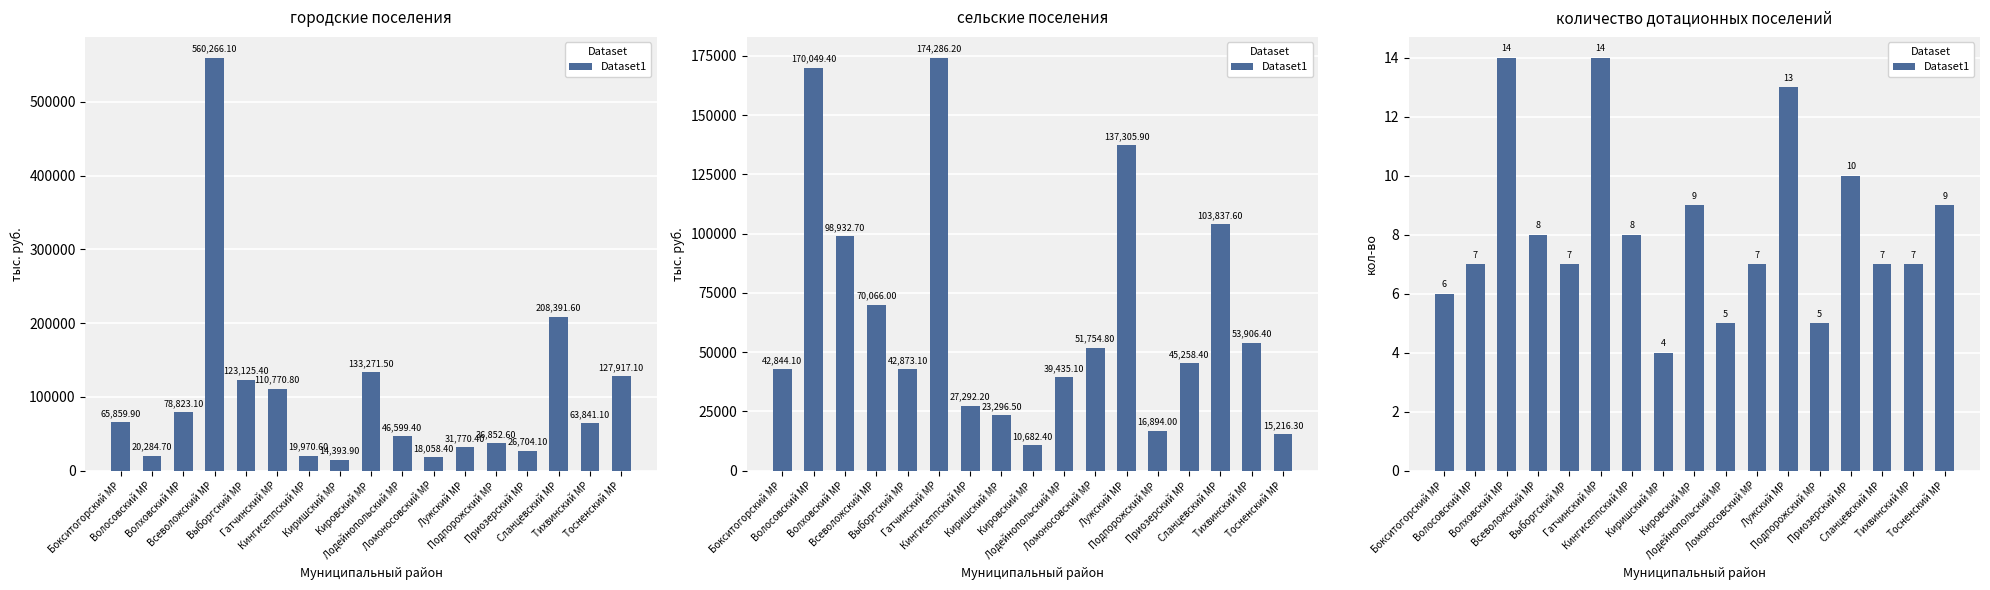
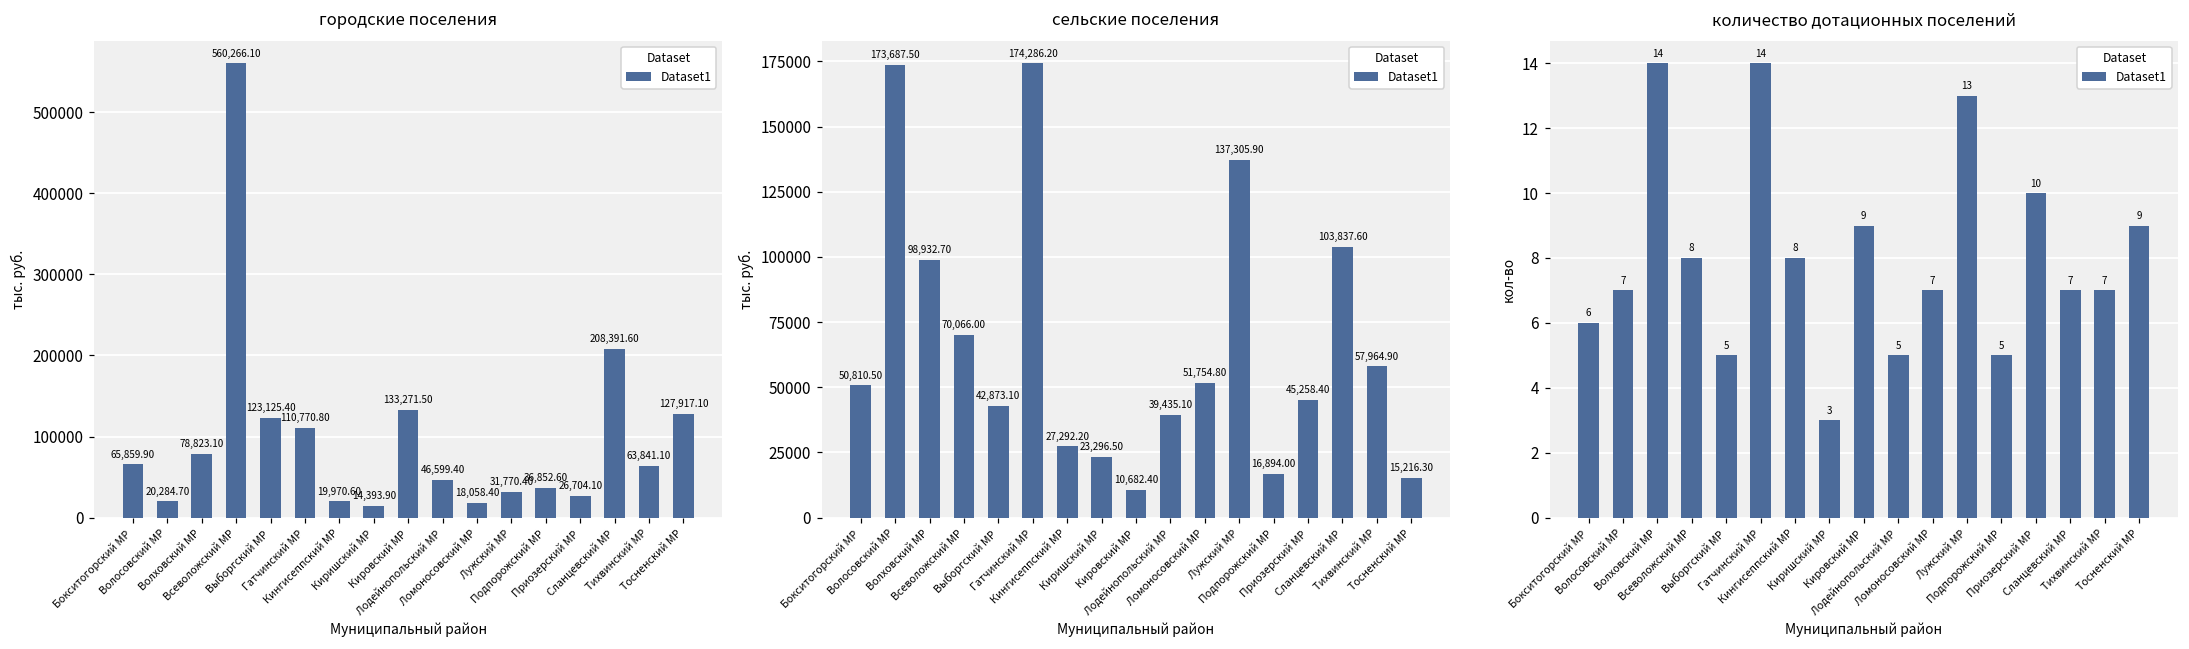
сельские поселения, Бокситогорский МР: 42,844.10 -> 50,810.50
сельские поселения, Волосовский МР: 170,049.40 -> 173,687.50
сельские поселения, Тихвинский МР: 53,906.40 -> 57,964.90
количество дотационных поселений, Выборгский МР: 7 -> 5
количество дотационных поселений, Киришский МР: 4 -> 3
